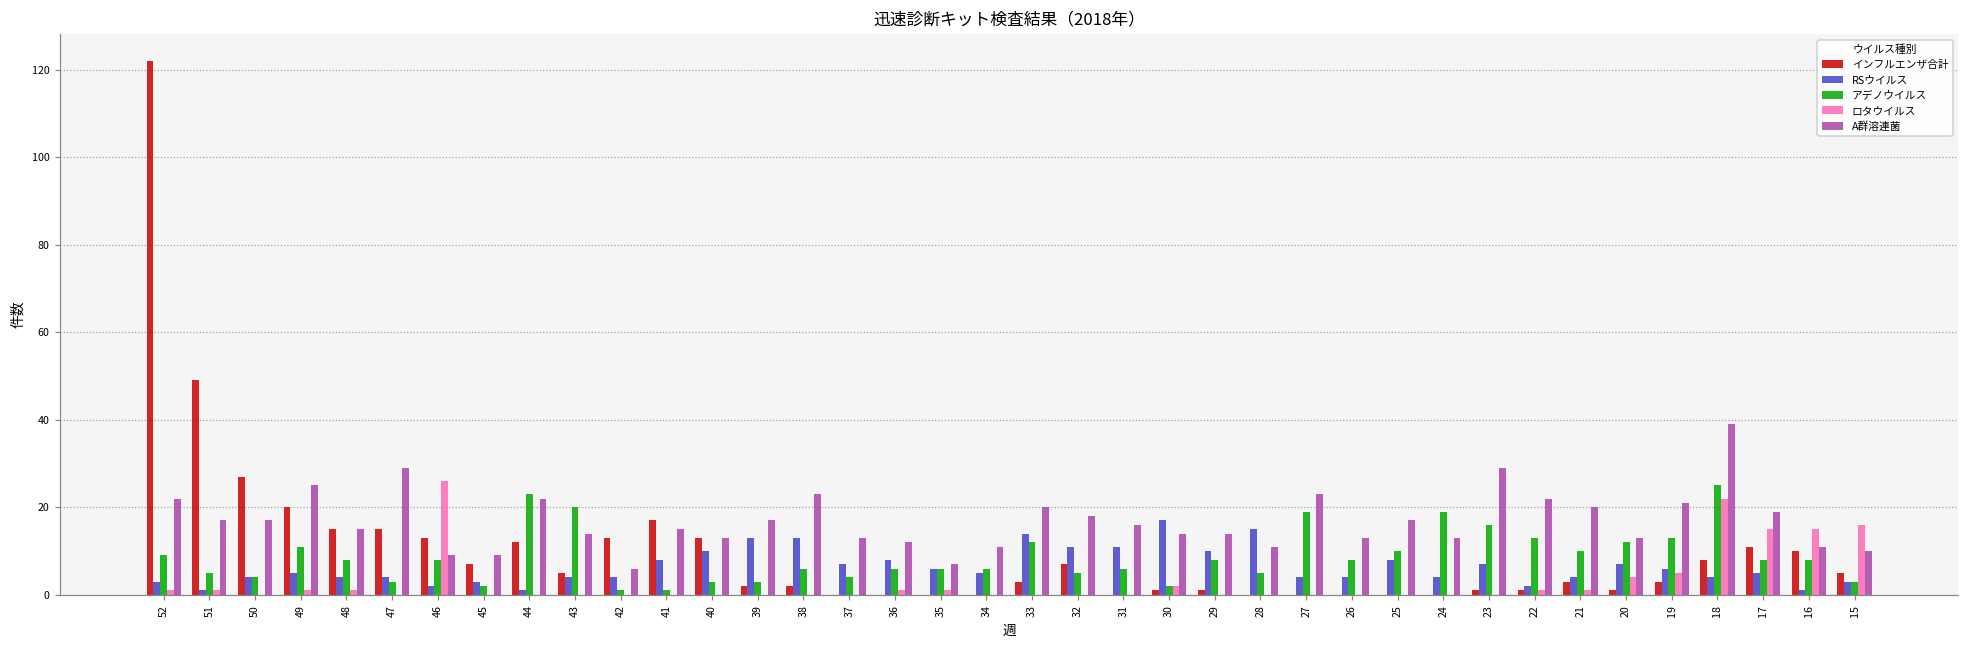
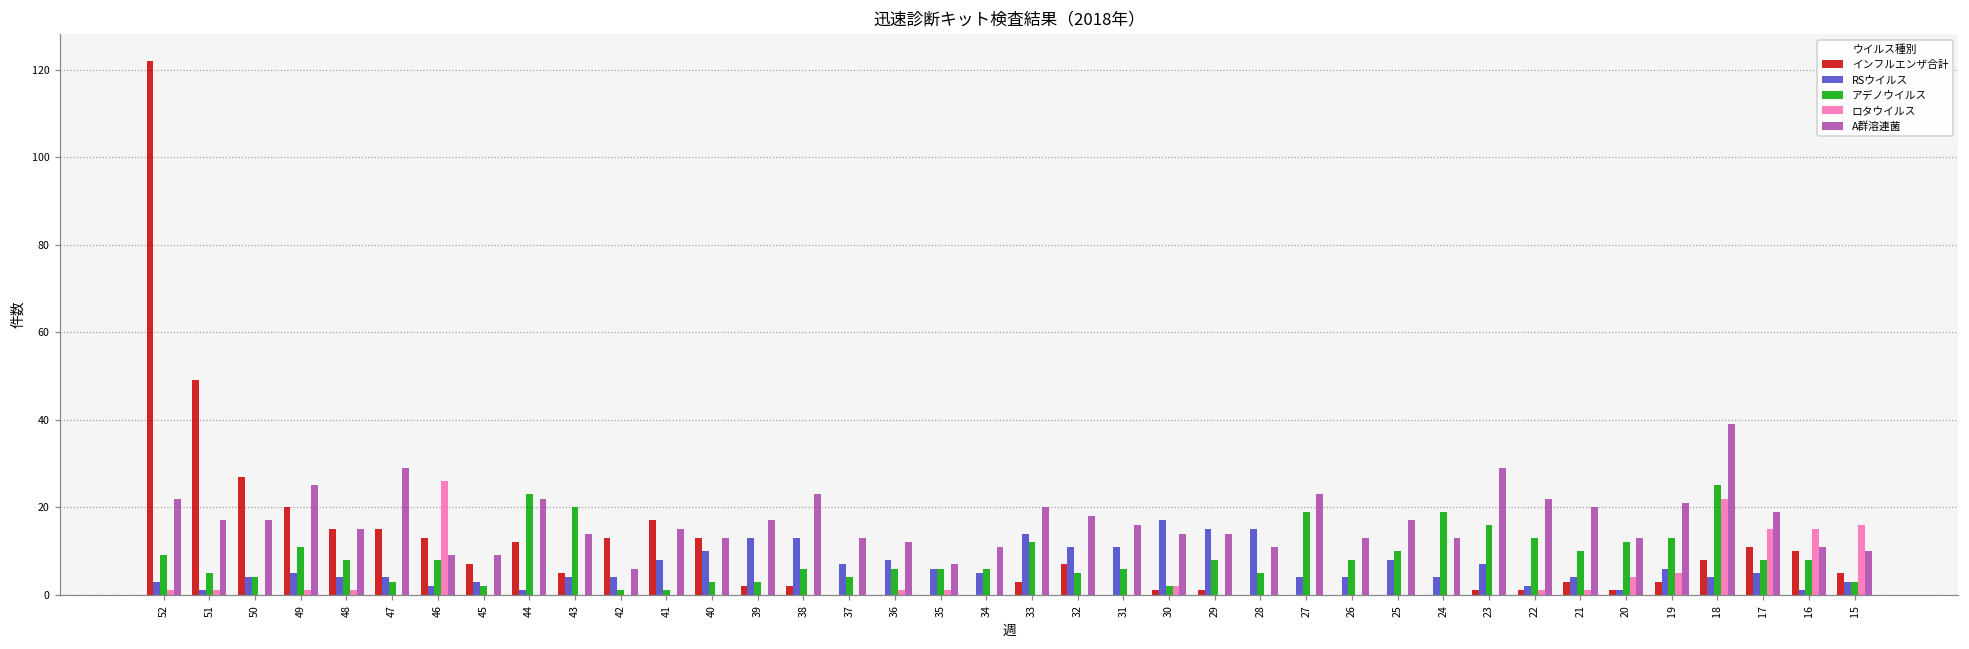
RSウイルス, 29: 10 -> 15
RSウイルス, 20: 7 -> 1
